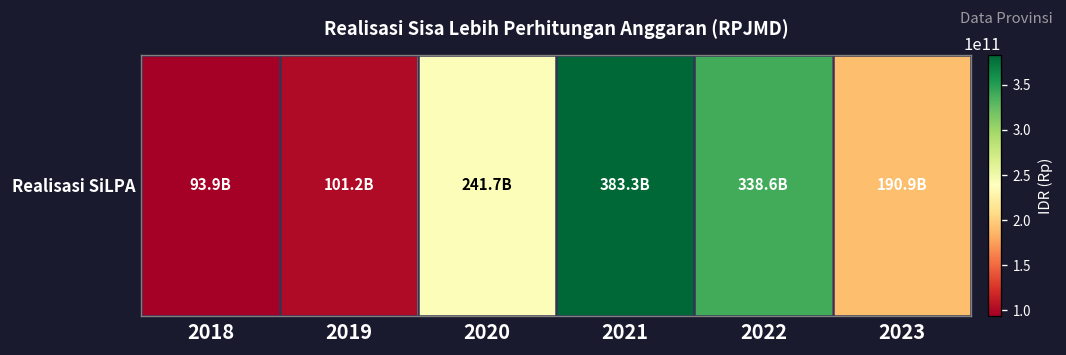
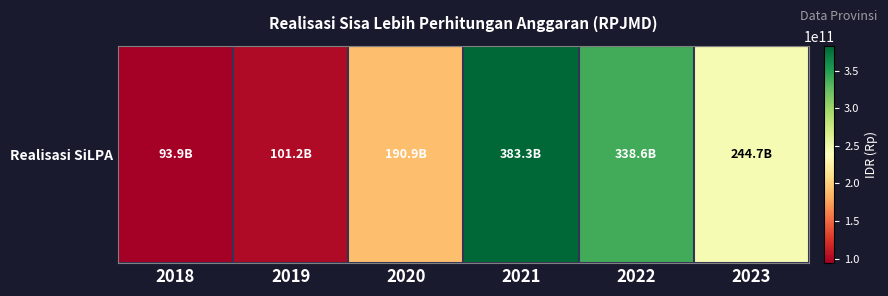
Realisasi SiLPA, 2020: 241.7B -> 190.9B
Realisasi SiLPA, 2023: 190.9B -> 244.7B
